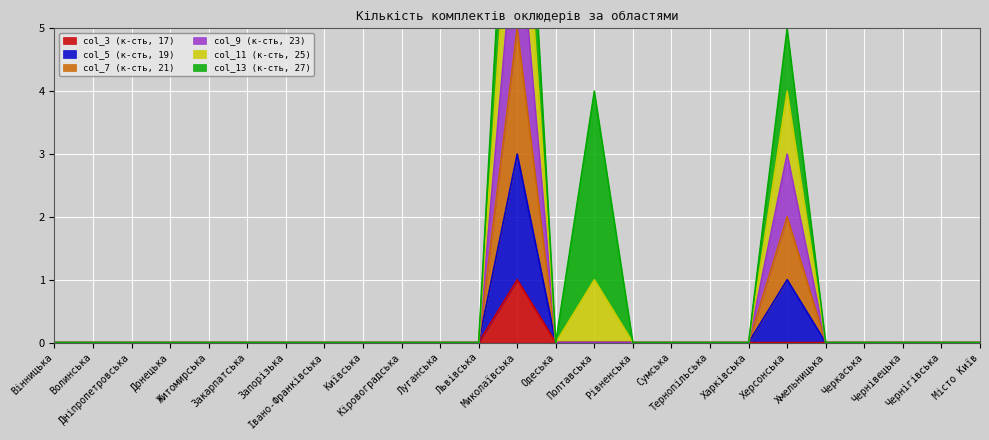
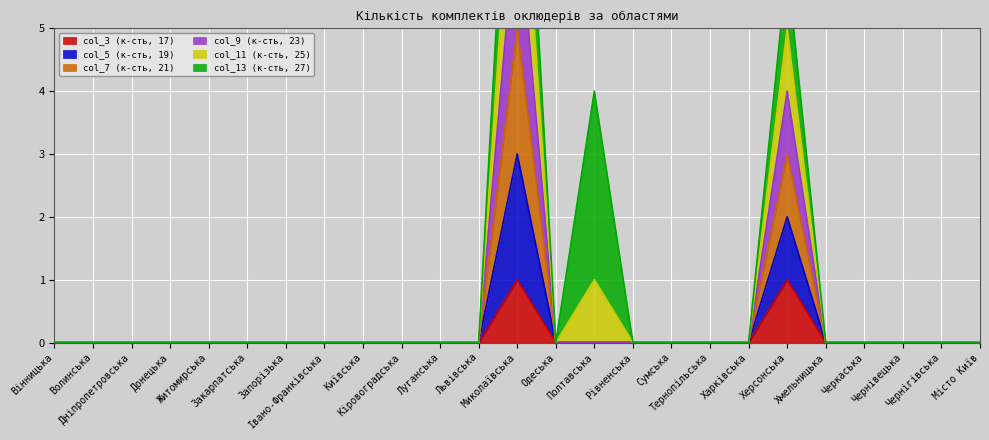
col_3 (к-сть, 17), Херсонська: 0 -> 1
